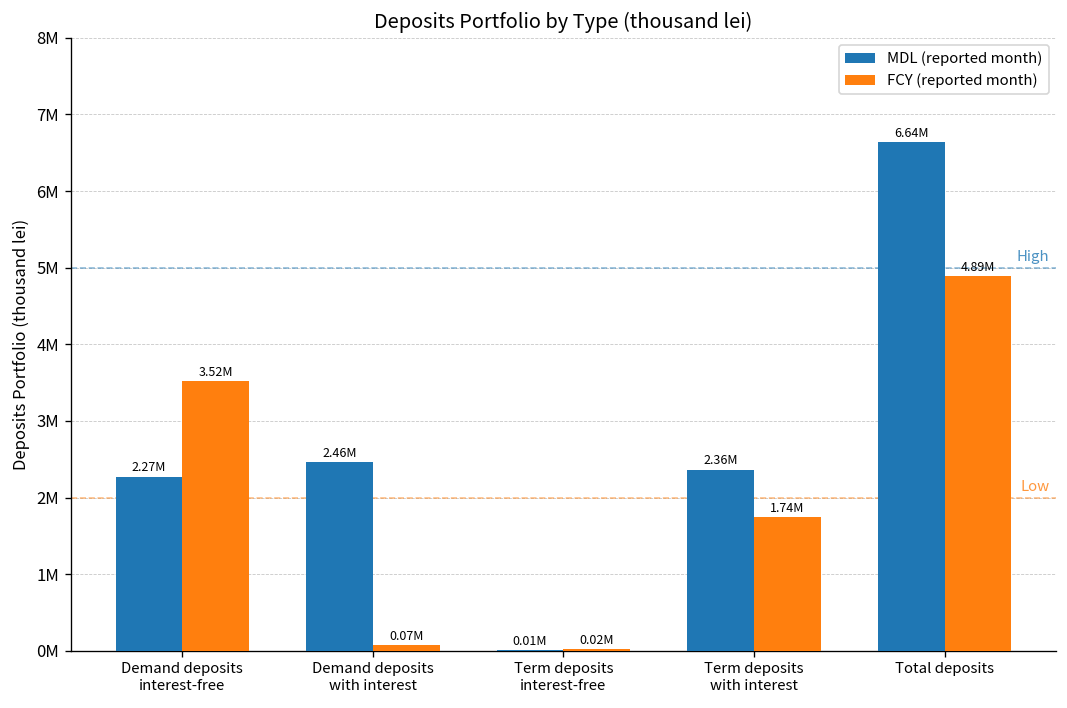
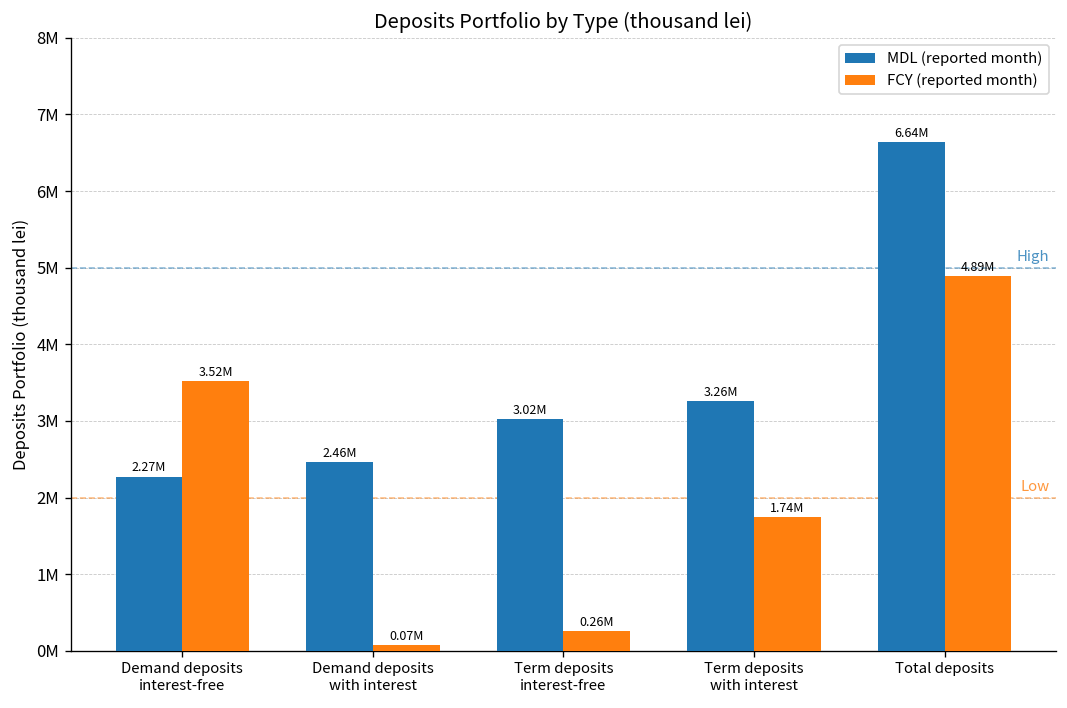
MDL (reported month), Term deposits interest-free: 0.01M -> 3.02M
FCY (reported month), Term deposits interest-free: 0.02M -> 0.26M
MDL (reported month), Term deposits with interest: 2.36M -> 3.26M
